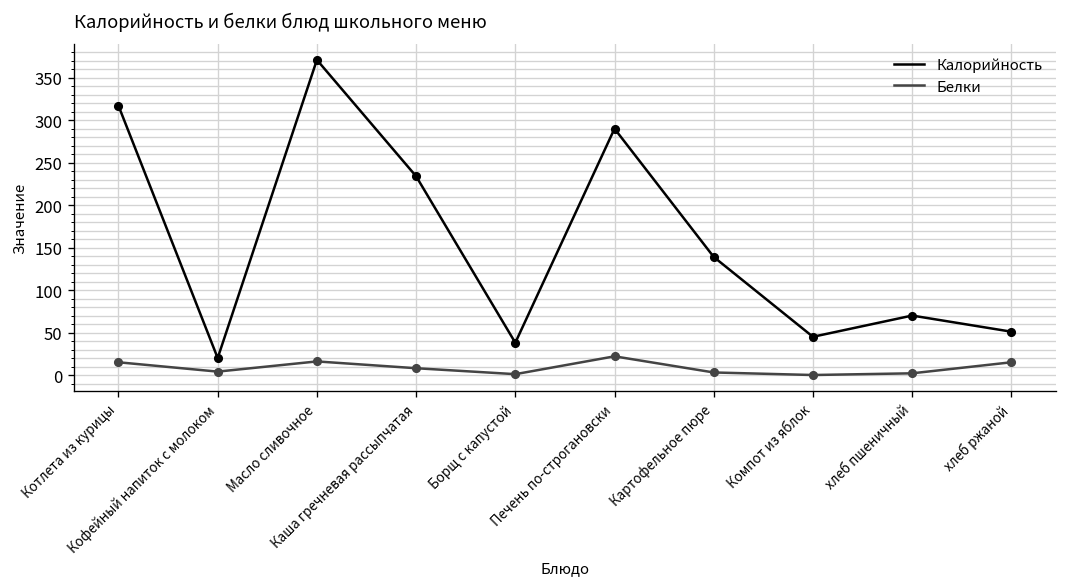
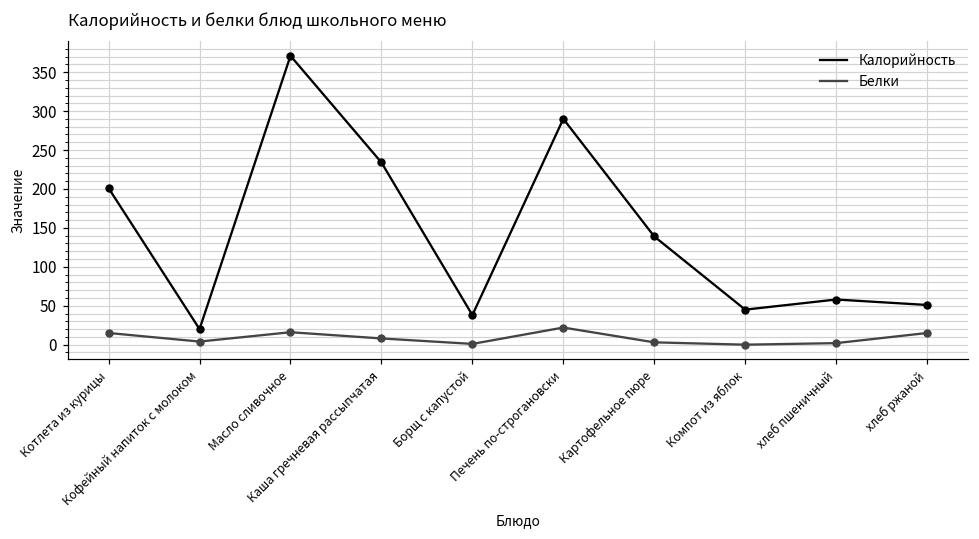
Калорийность, Котлета из курицы: 320 -> 200
Калорийность, хлеб пшеничный: 70 -> 60
